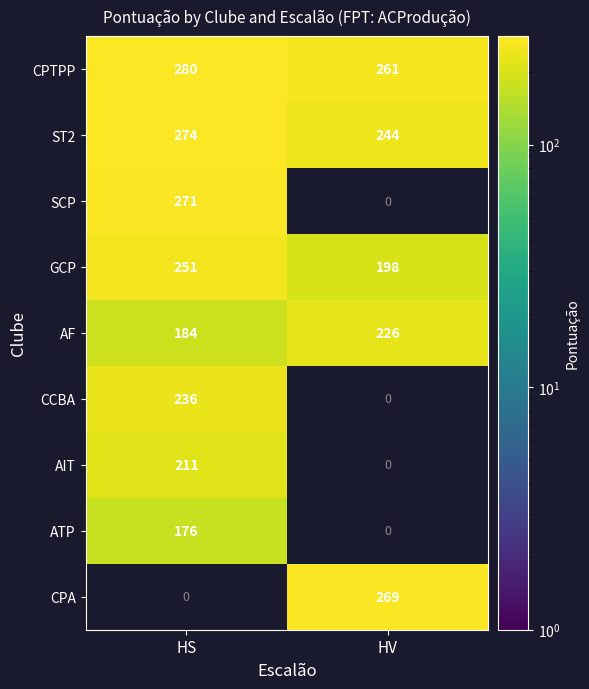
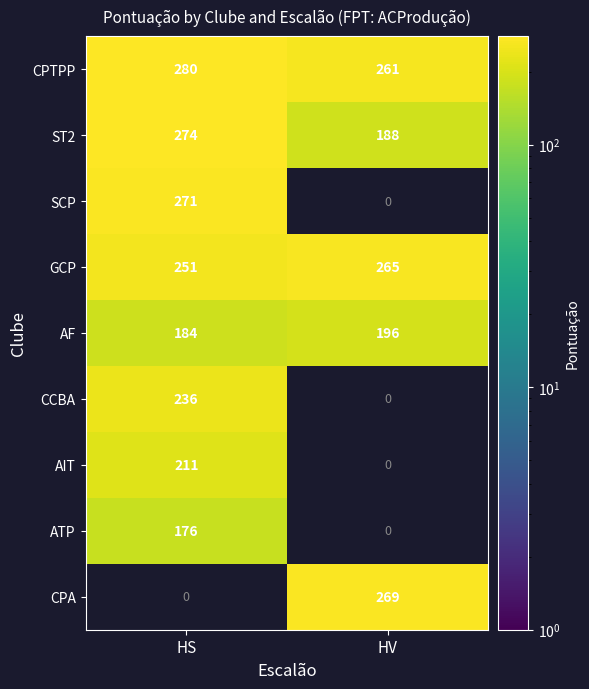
ST2, HV: 244 -> 188
GCP, HV: 198 -> 265
AF, HV: 226 -> 196
